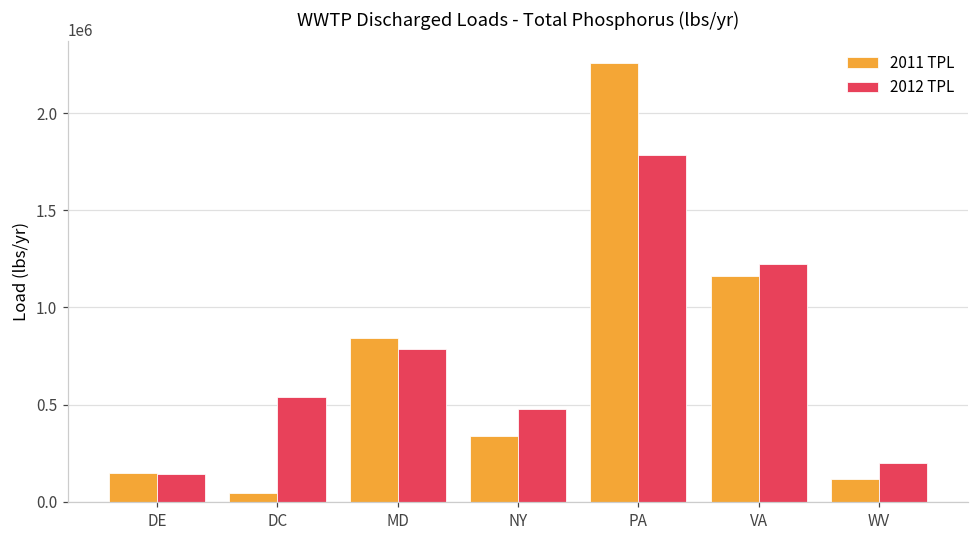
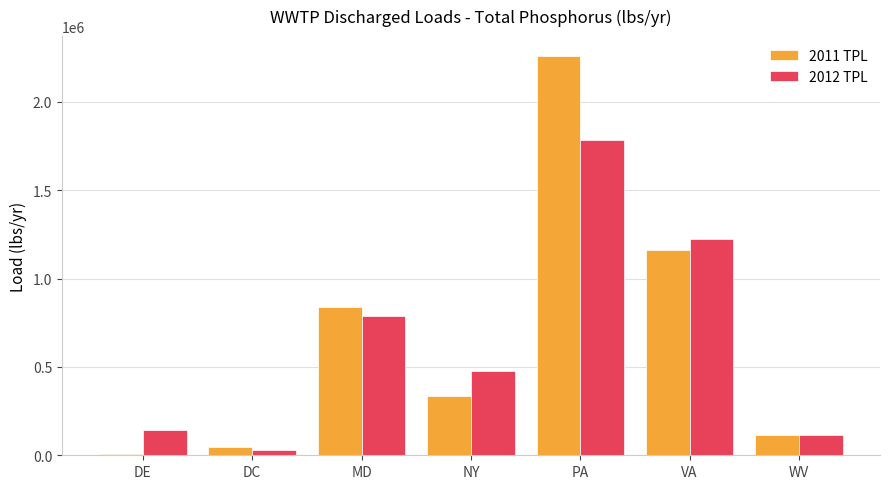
2011 TPL, DE: 150000 -> 10000
2012 TPL, DC: 540000 -> 30000
2012 TPL, WV: 200000 -> 120000
